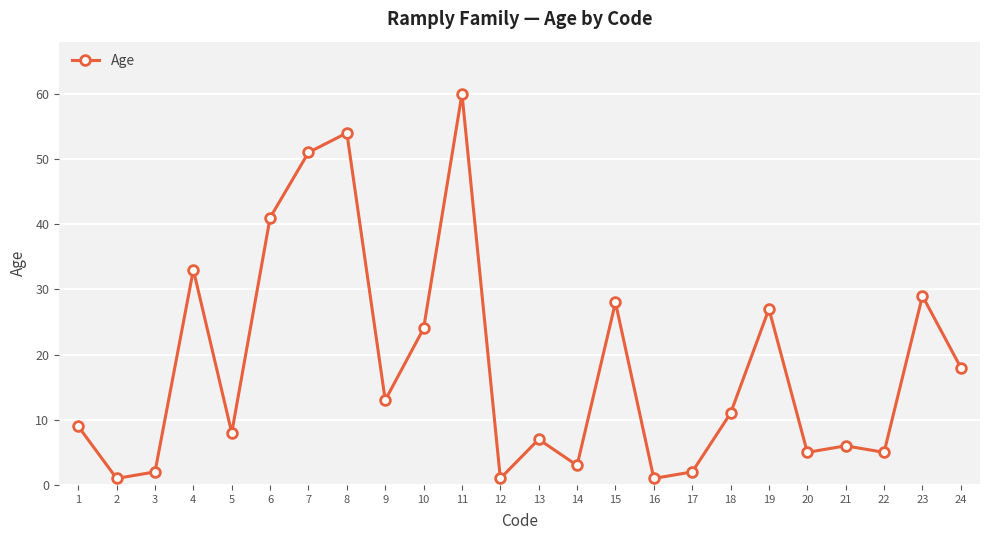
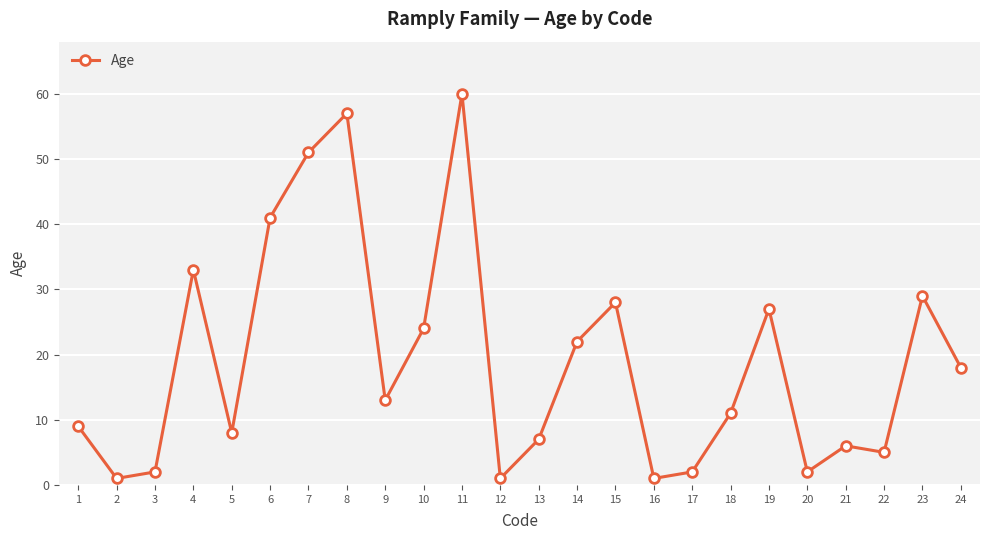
8: 54 -> 57
14: 3 -> 22
20: 5 -> 2
